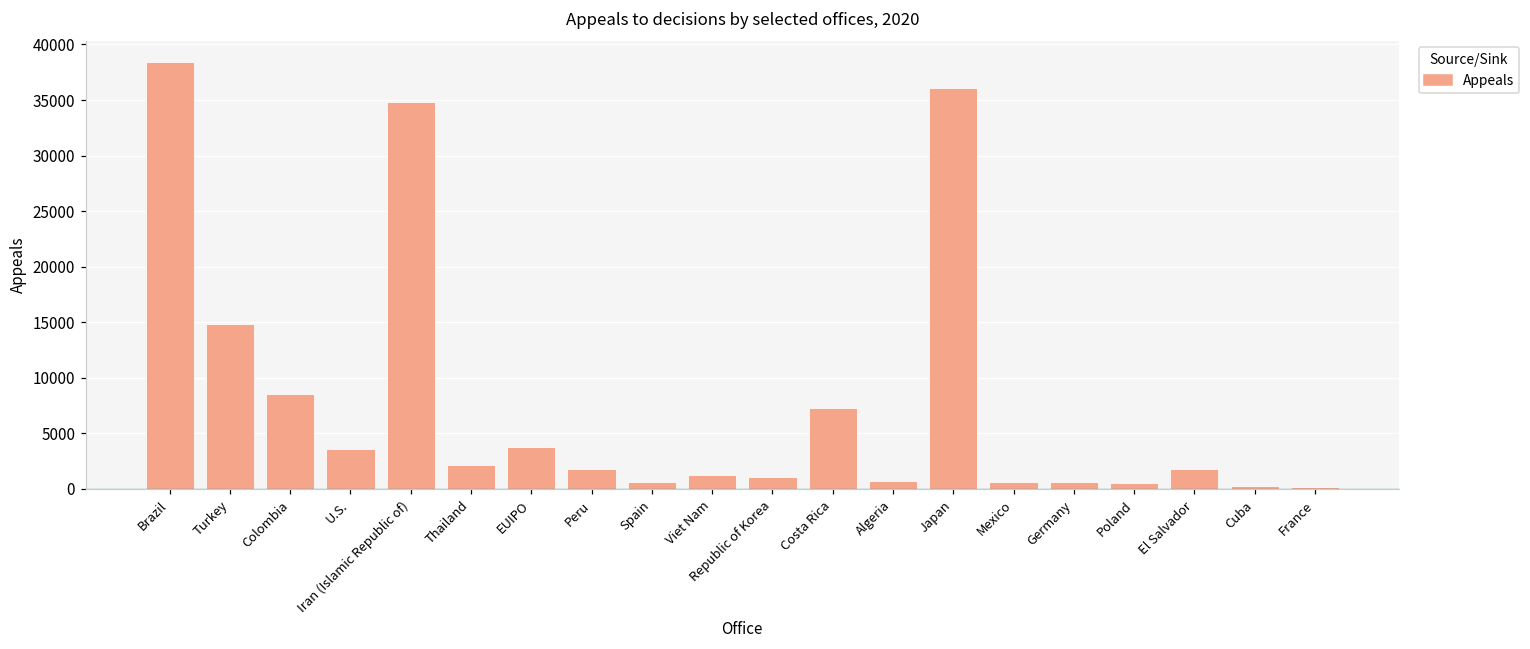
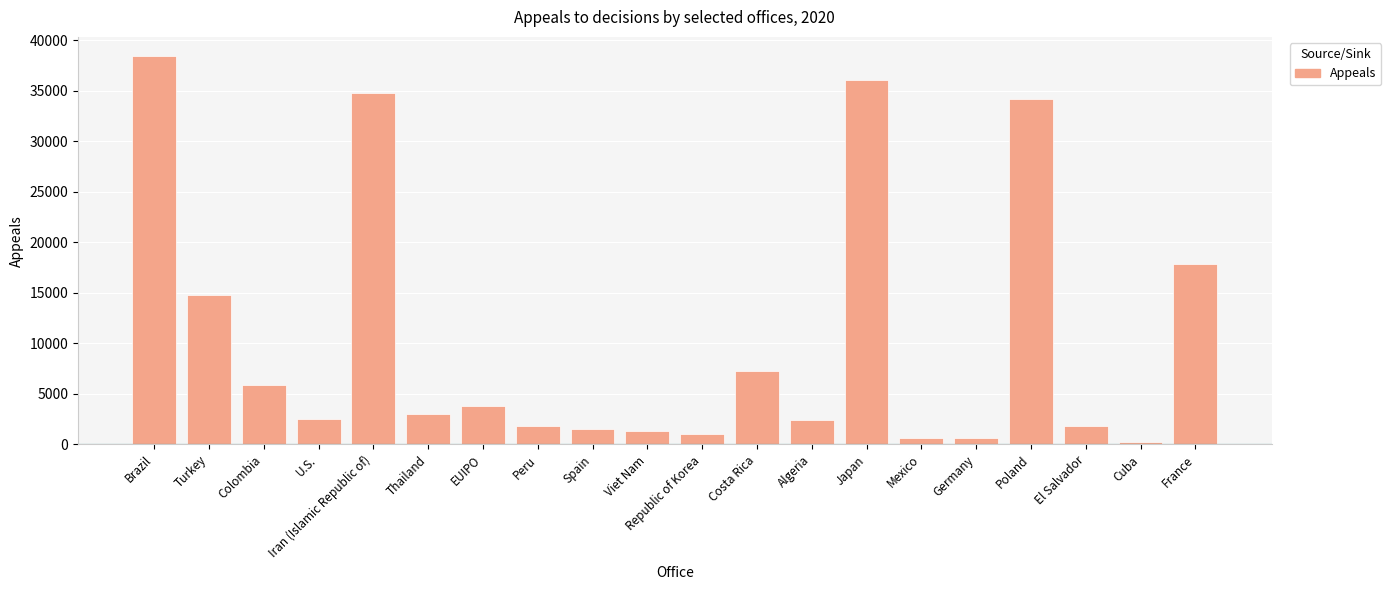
Colombia: 8500 -> 5900
U.S.: 3600 -> 2500
Thailand: 2100 -> 3000
Spain: 700 -> 1500
Algeria: 700 -> 2500
Poland: 500 -> 34200
France: 200 -> 17900
